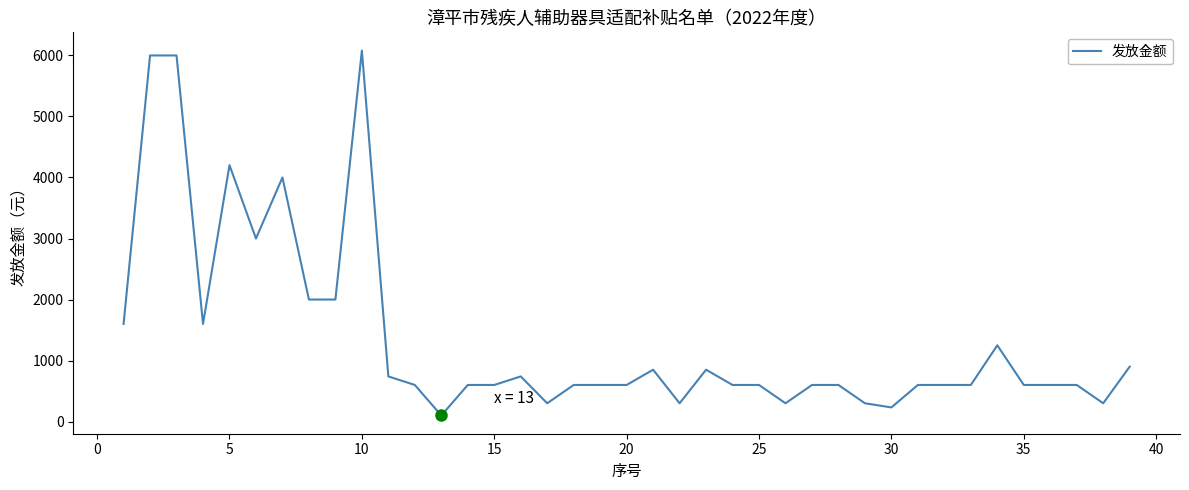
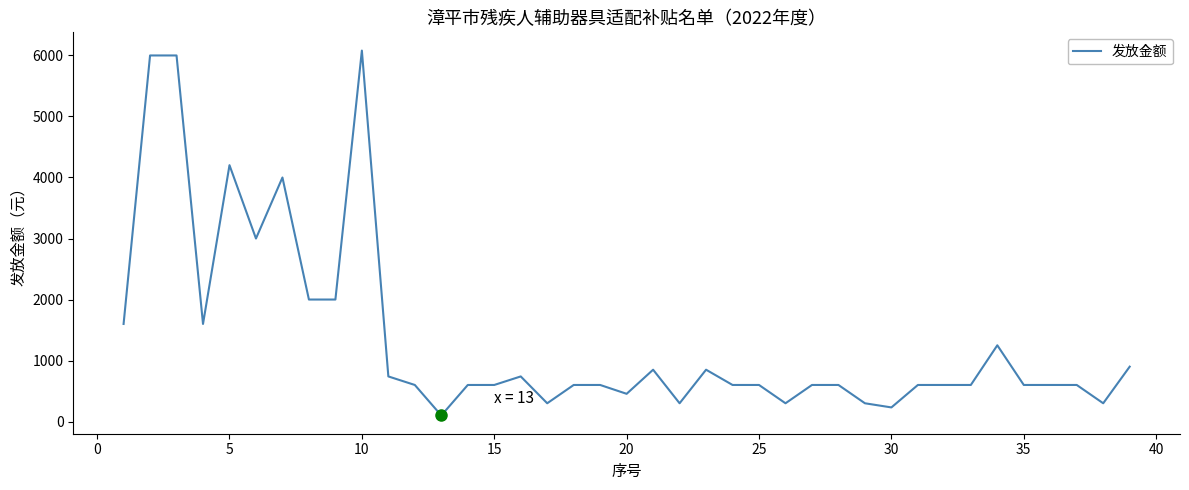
发放金额, 20: 600 -> 500
